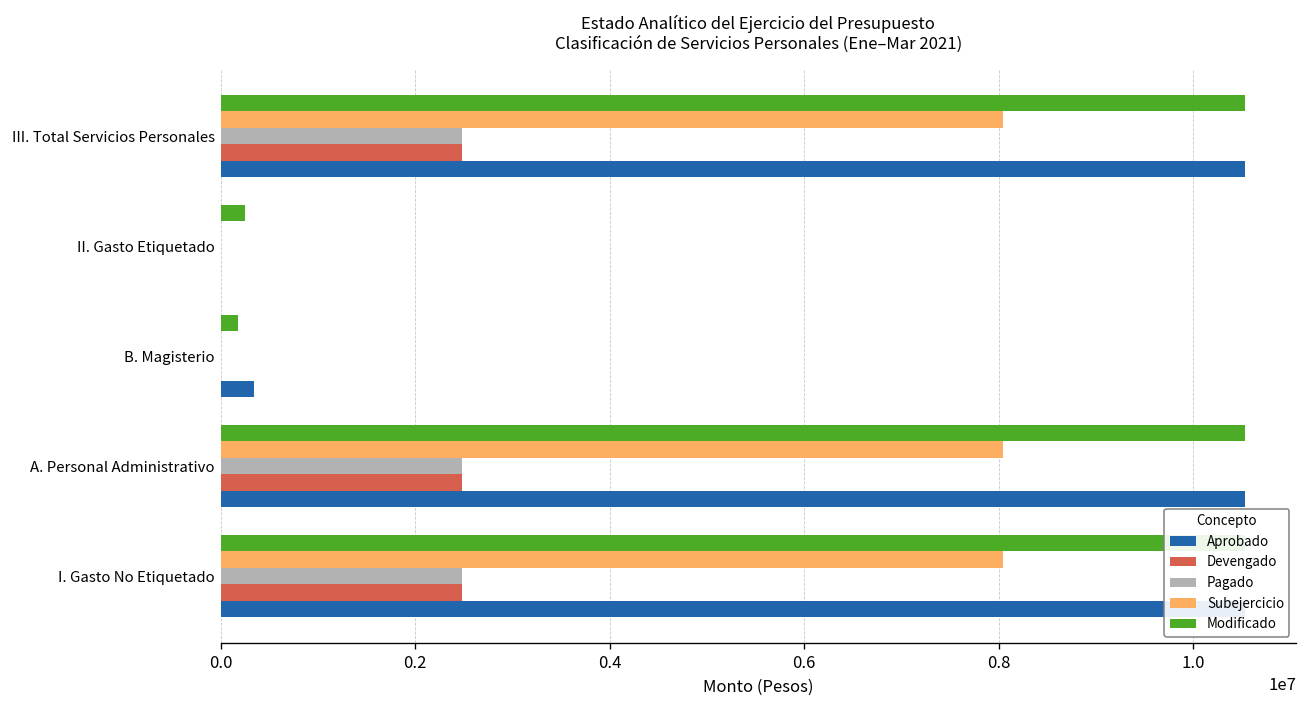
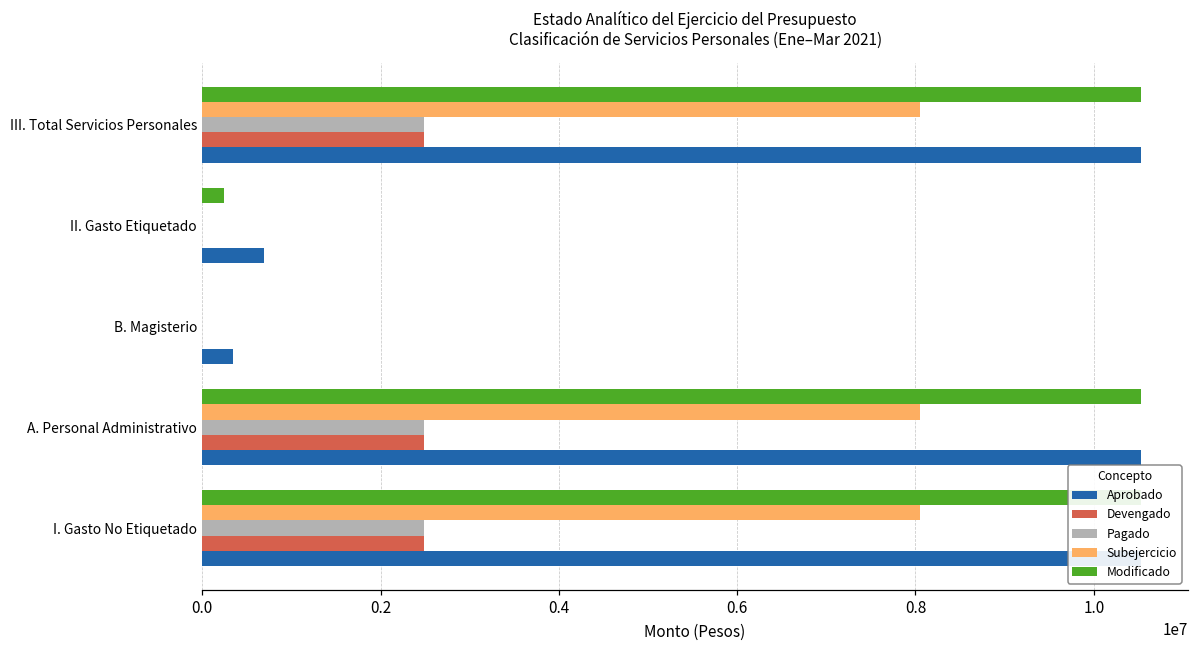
Aprobado, II. Gasto Etiquetado: 0 -> 700000
Modificado, B. Magisterio: 200000 -> 0
